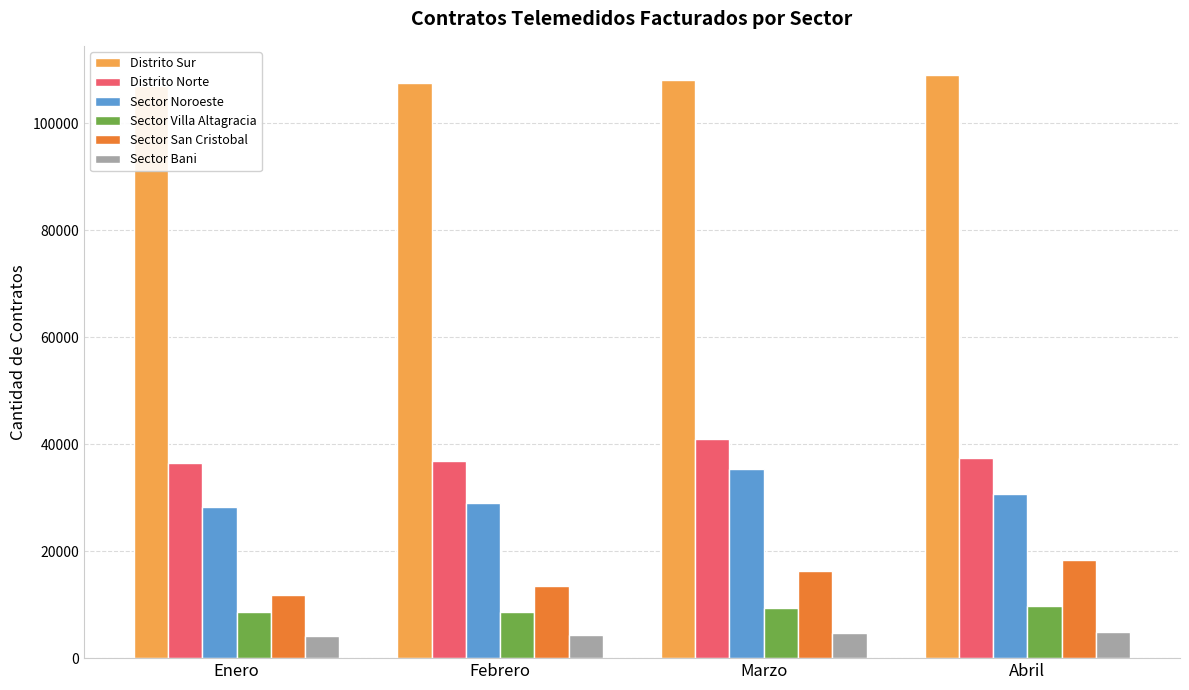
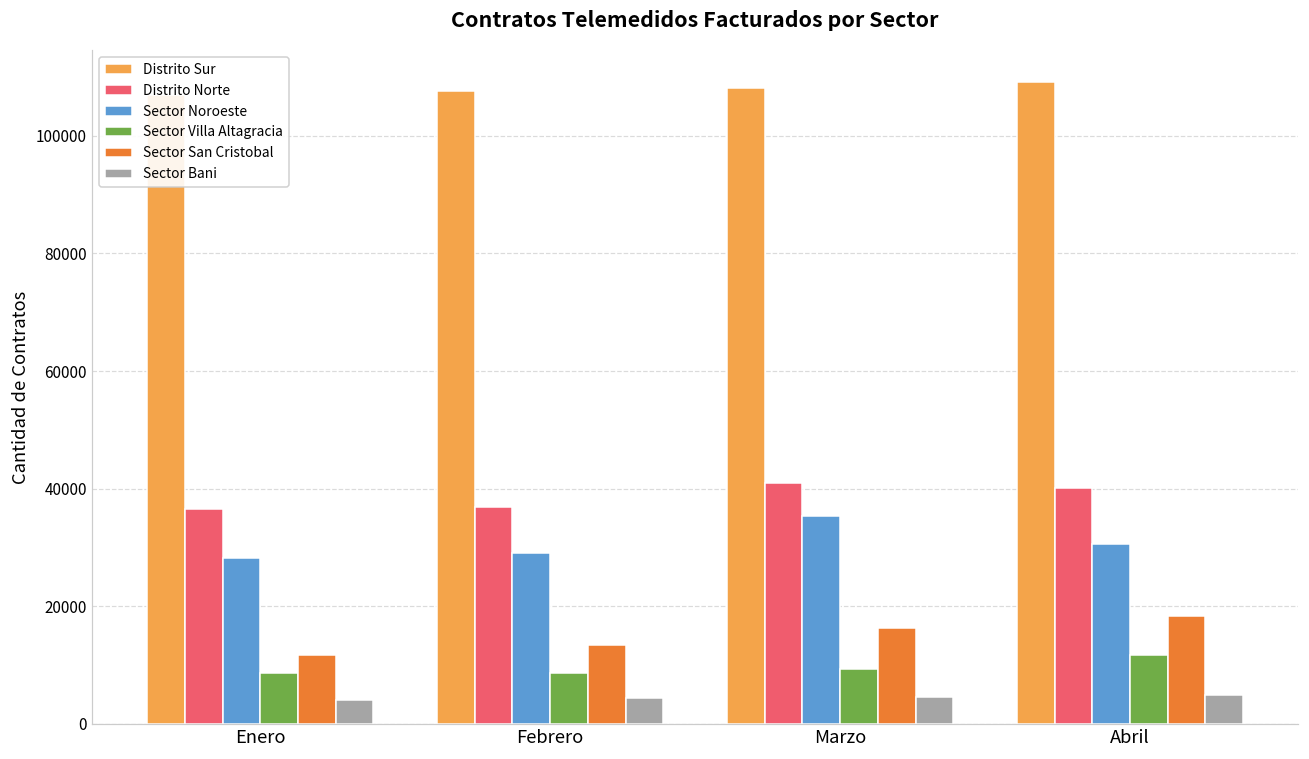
Distrito Norte, Abril: 37000 -> 40000
Sector Villa Altagracia, Abril: 10000 -> 12000
